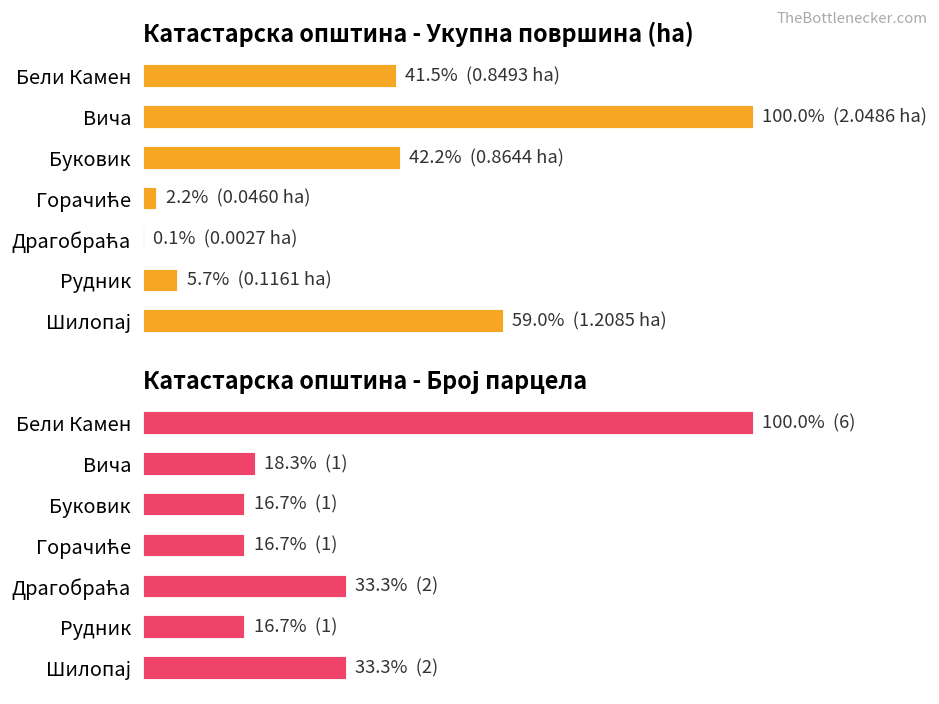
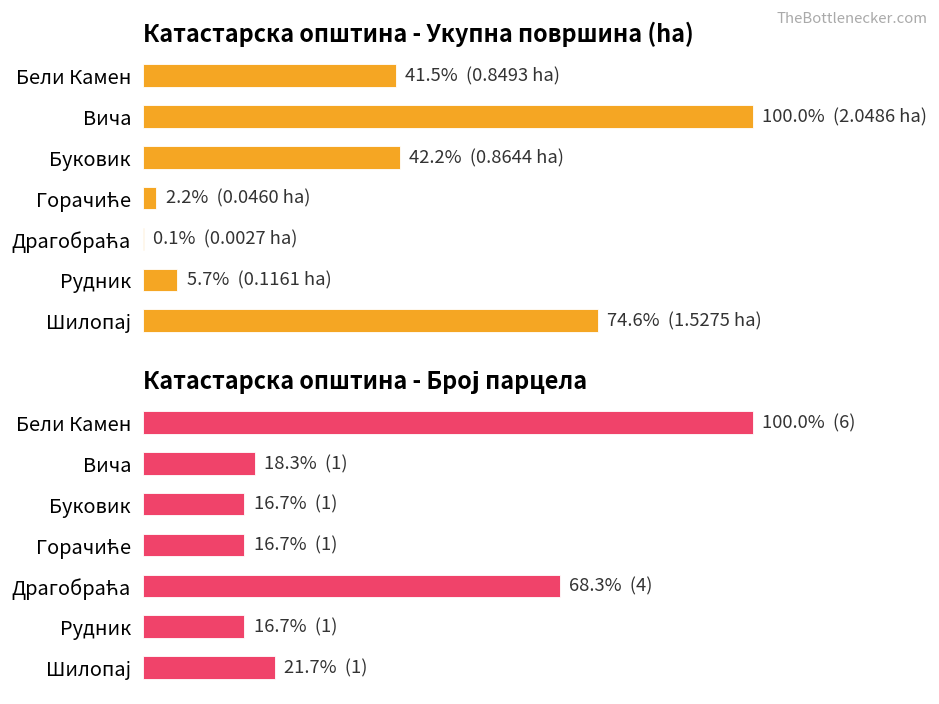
Катастарска општина - Укупна површина (ha), Шилопај: 59.0% (1.2085 ha) -> 74.6% (1.5275 ha)
Катастарска општина - Број парцела, Драгобраћа: 33.3% (2) -> 68.3% (4)
Катастарска општина - Број парцела, Шилопај: 33.3% (2) -> 21.7% (1)
